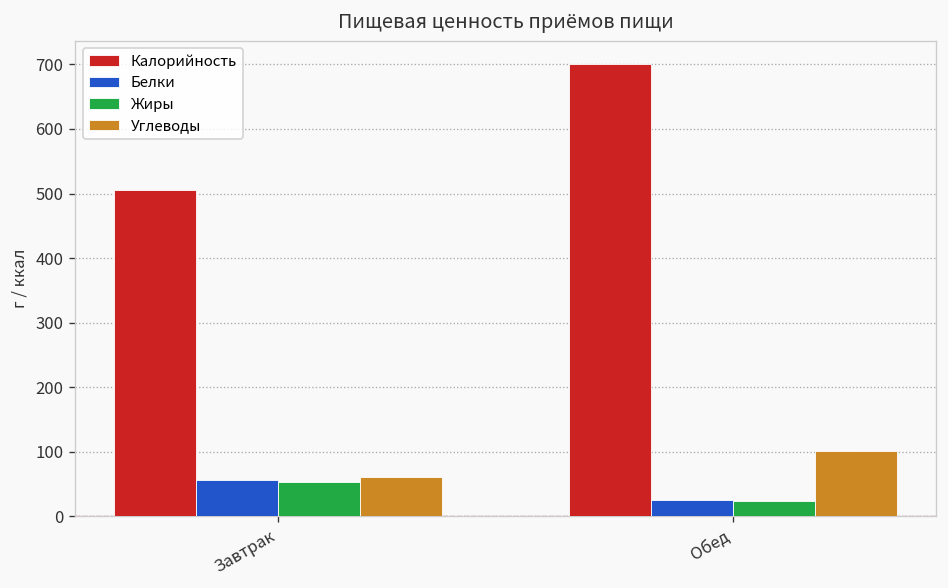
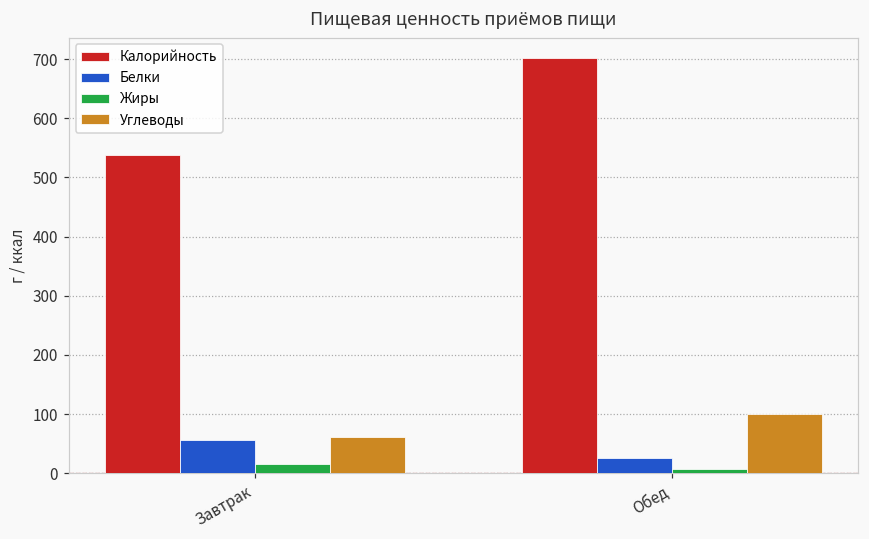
Калорийность, Завтрак: 510 -> 540
Жиры, Завтрак: 50 -> 20
Жиры, Обед: 20 -> 10
